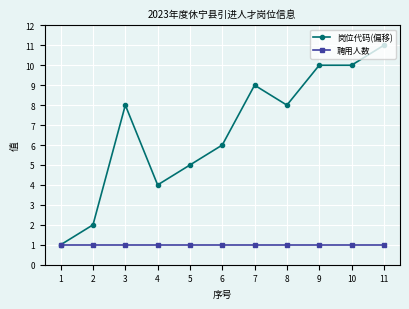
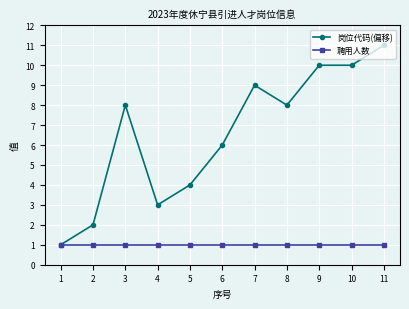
岗位代码(偏移), 4: 4.0 -> 3.0
岗位代码(偏移), 5: 5.0 -> 4.0
